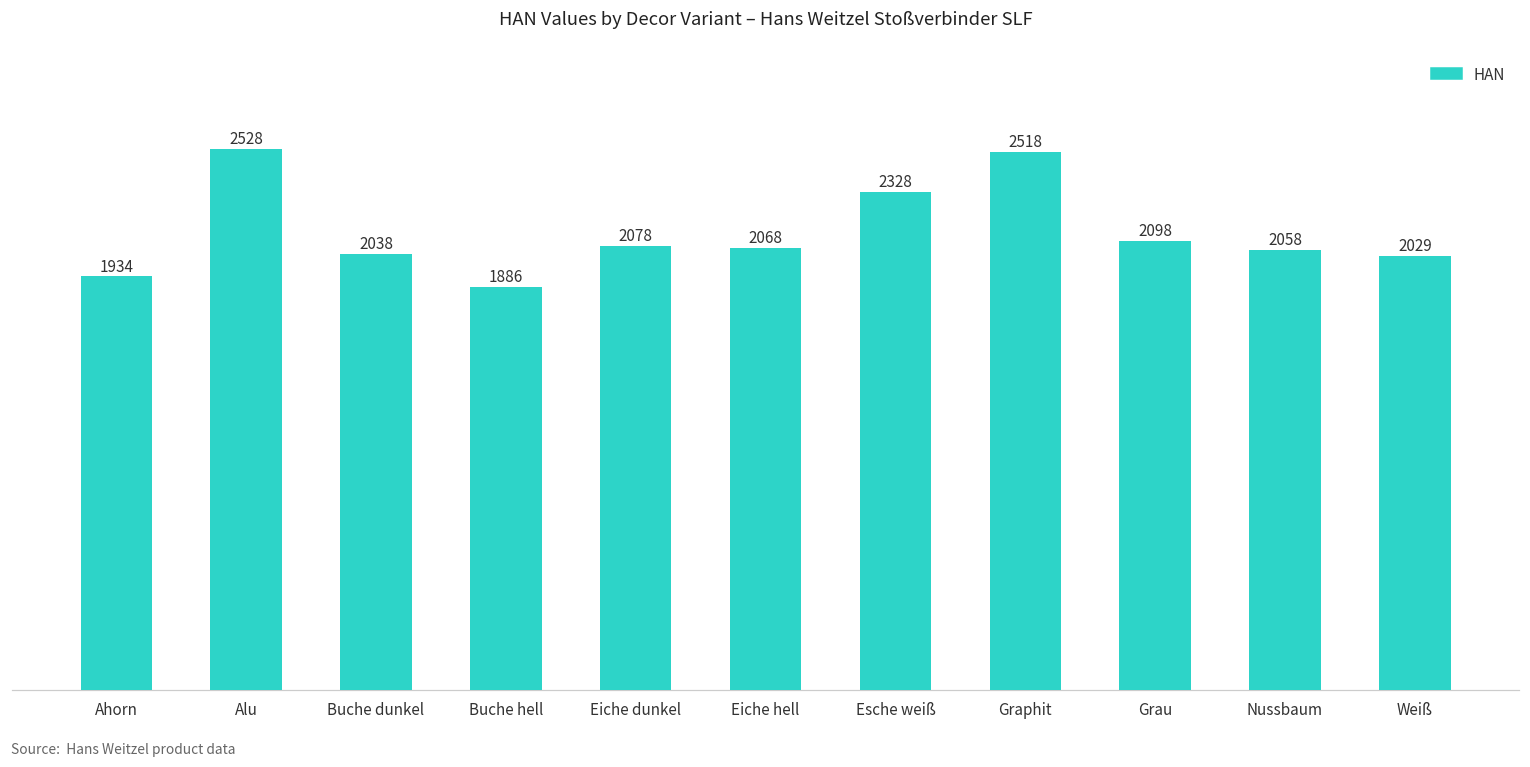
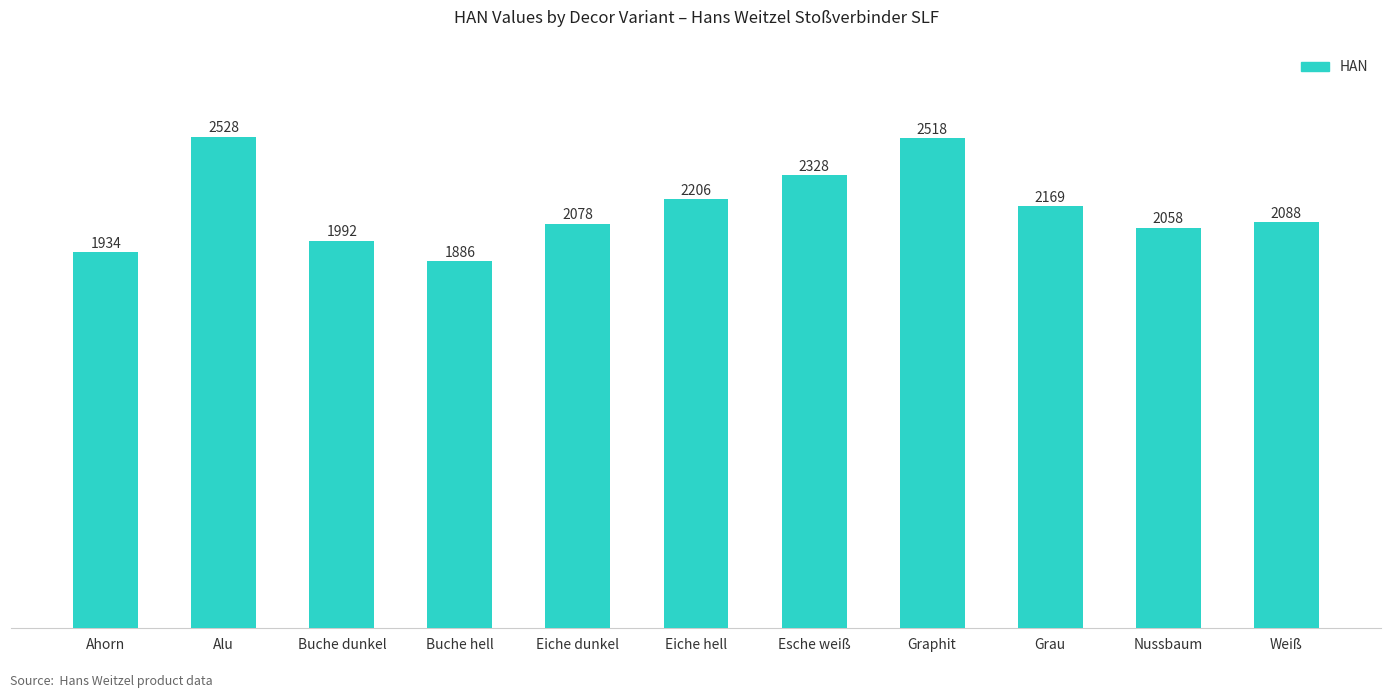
Buche dunkel: 2038 -> 1992
Eiche hell: 2068 -> 2206
Grau: 2098 -> 2169
Weiß: 2029 -> 2088
